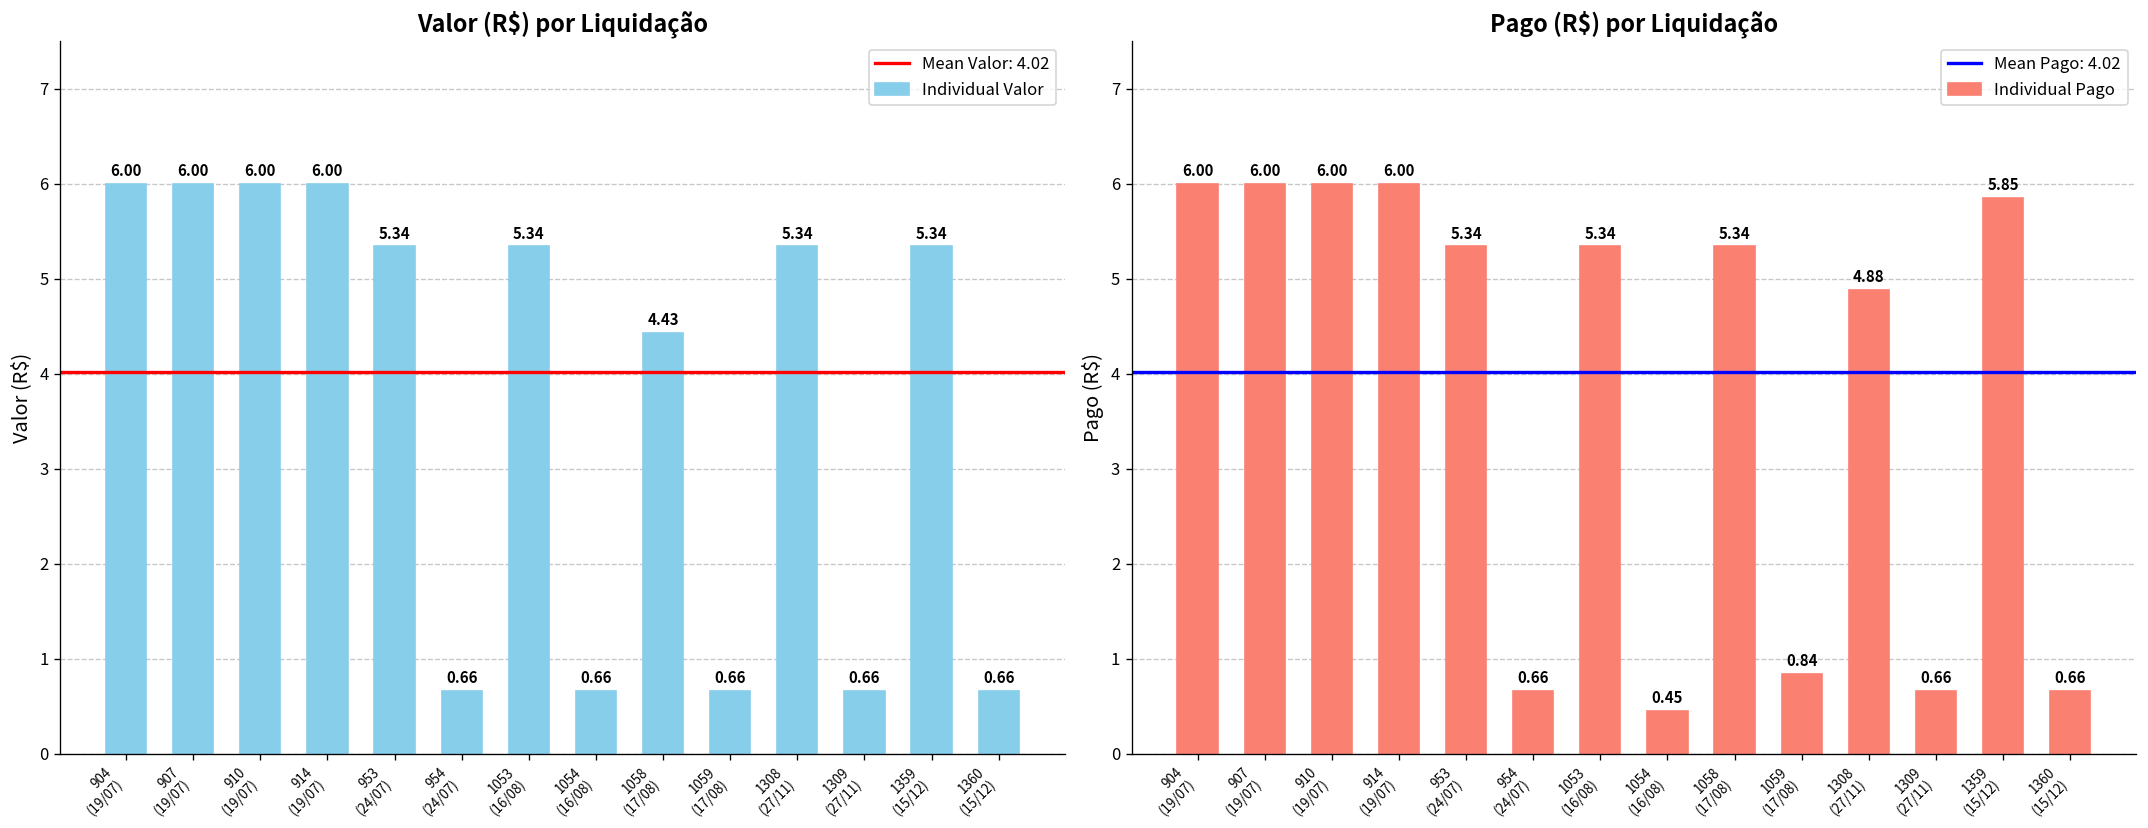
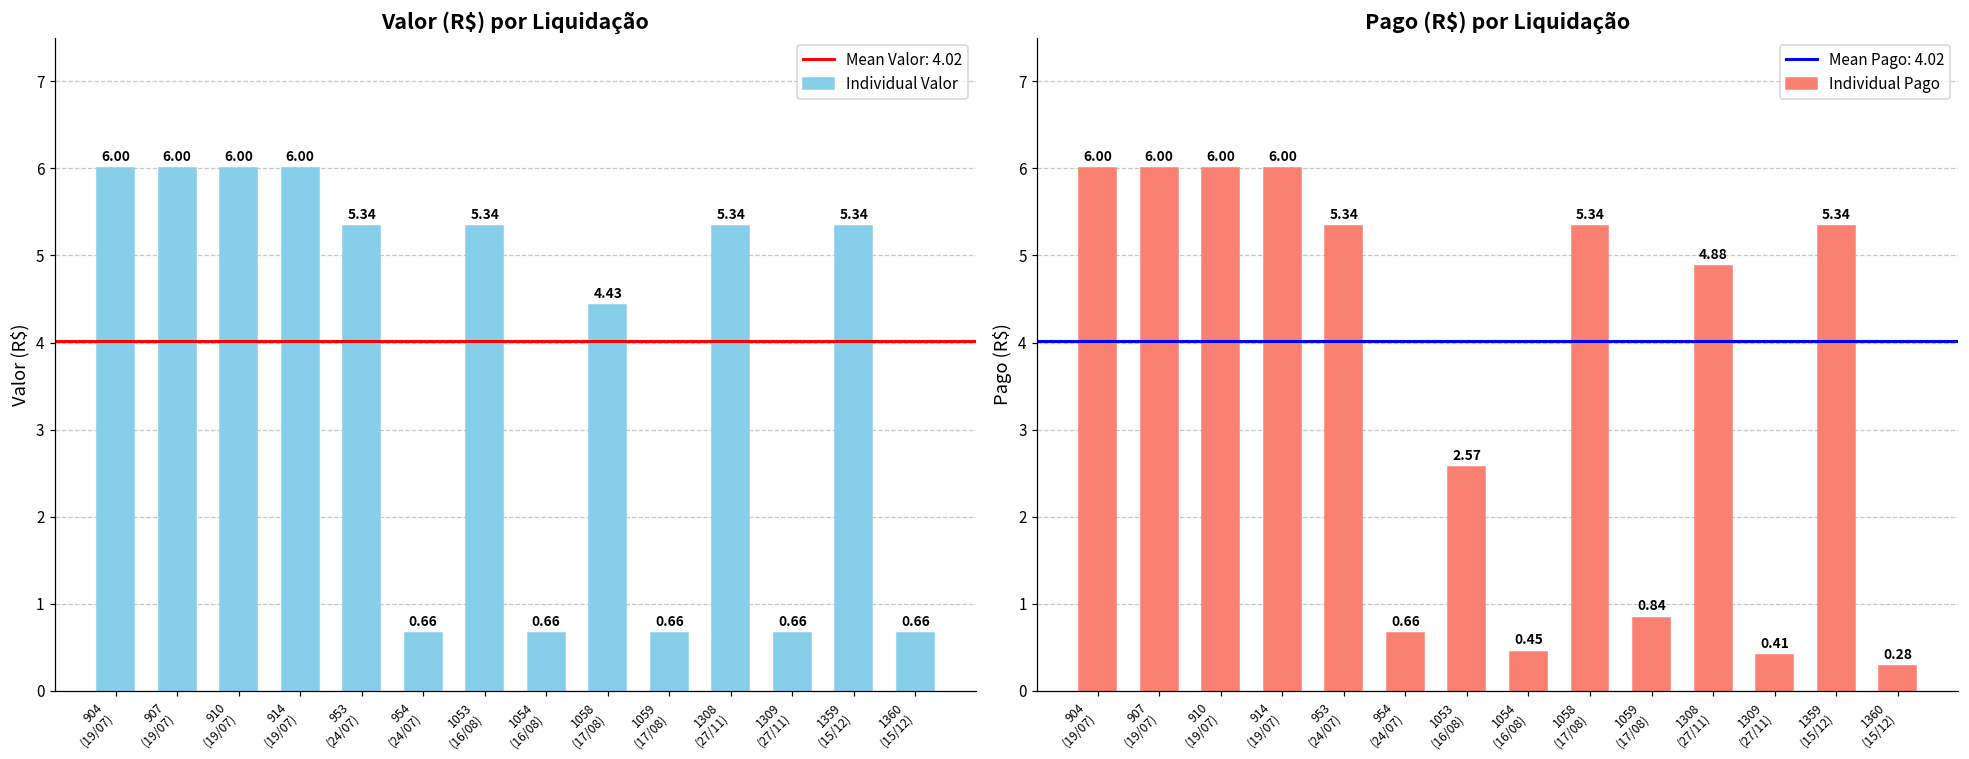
Pago (R$) por Liquidação, 1053 (16/08): 5.34 -> 2.57
Pago (R$) por Liquidação, 1309 (27/11): 0.66 -> 0.41
Pago (R$) por Liquidação, 1359 (15/12): 5.85 -> 5.34
Pago (R$) por Liquidação, 1360 (15/12): 0.66 -> 0.28
